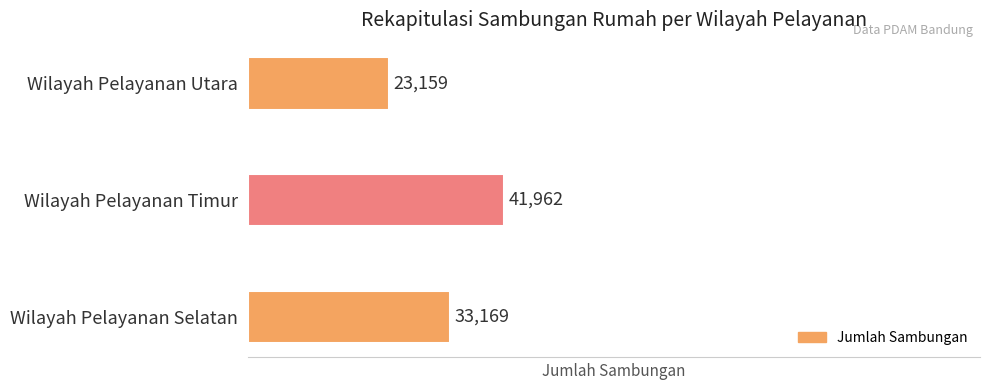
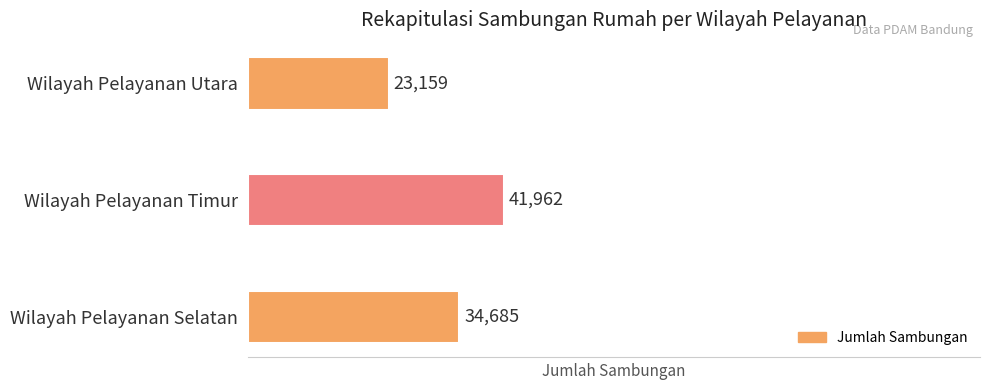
Wilayah Pelayanan Selatan: 33,169 -> 34,685
